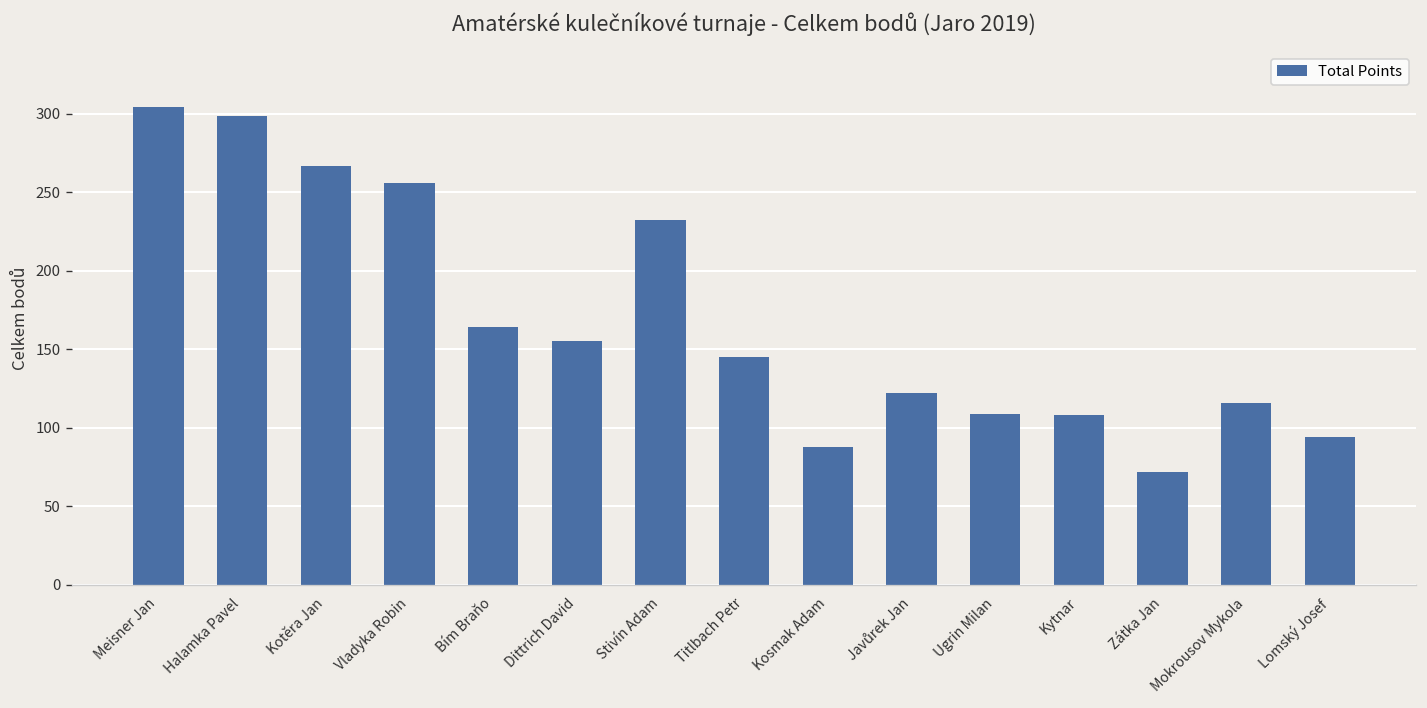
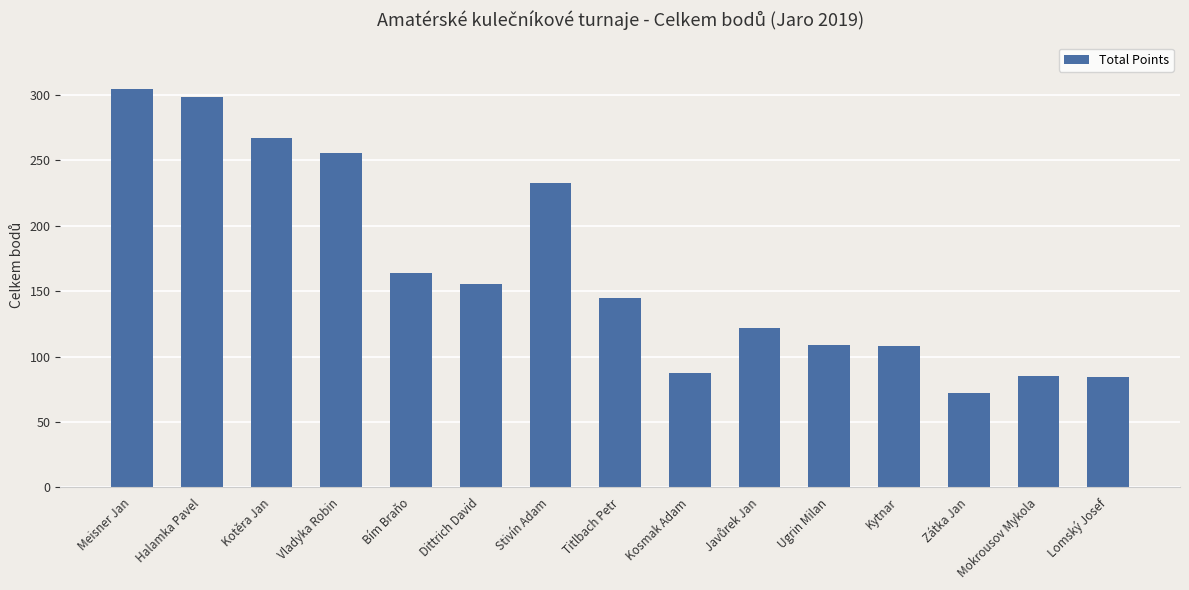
Mokrousov Mykola: 116 -> 85
Lomský Josef: 94 -> 85
